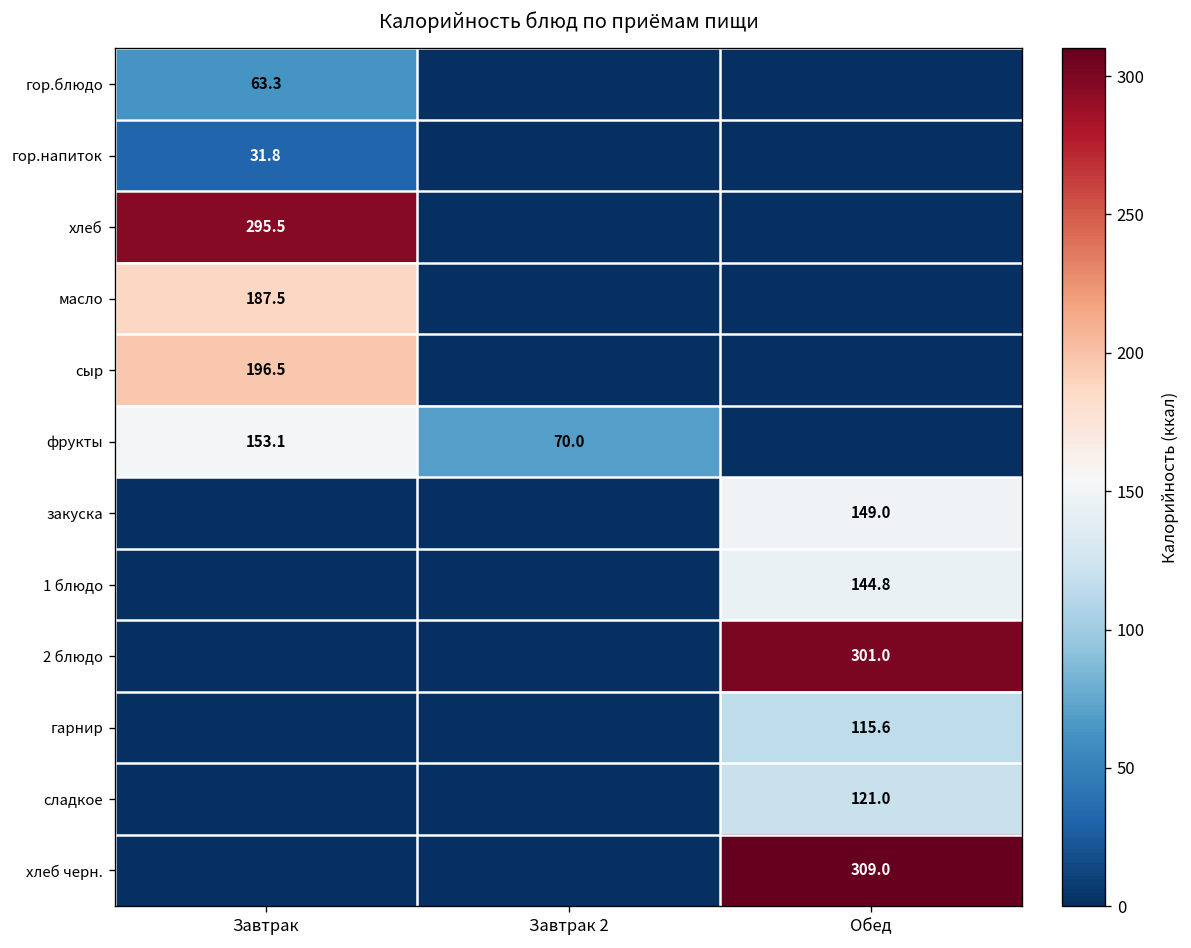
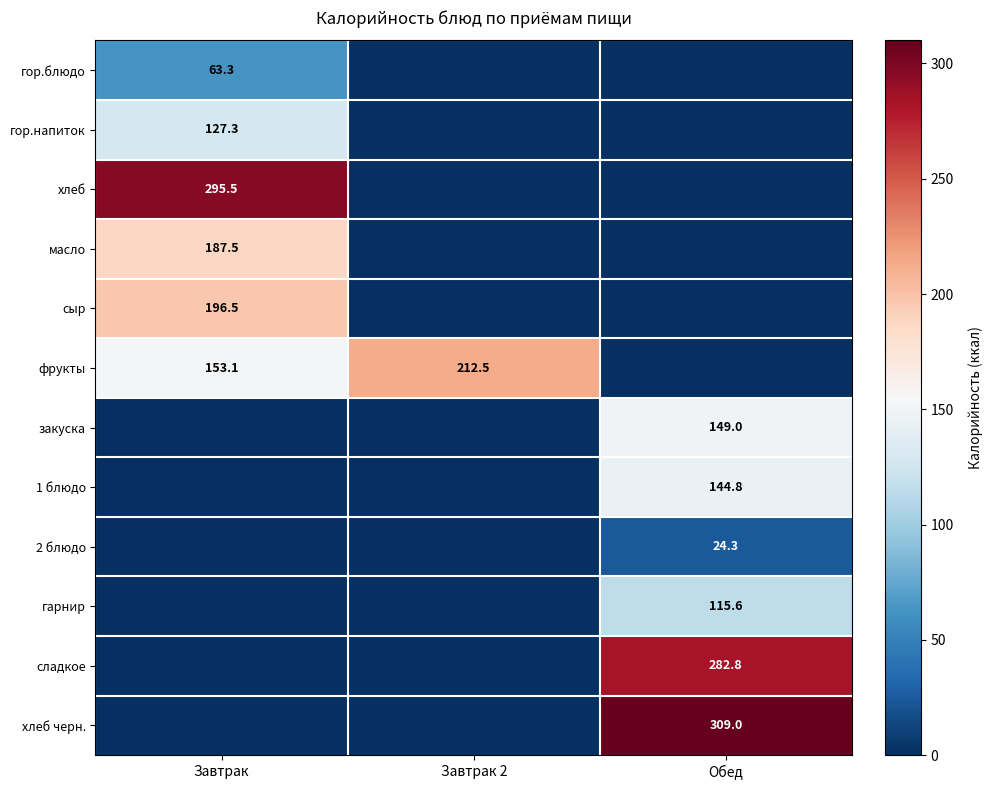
гор.напиток, Завтрак: 31.8 -> 127.3
фрукты, Завтрак 2: 70.0 -> 212.5
2 блюдо, Обед: 301.0 -> 24.3
сладкое, Обед: 121.0 -> 282.8
